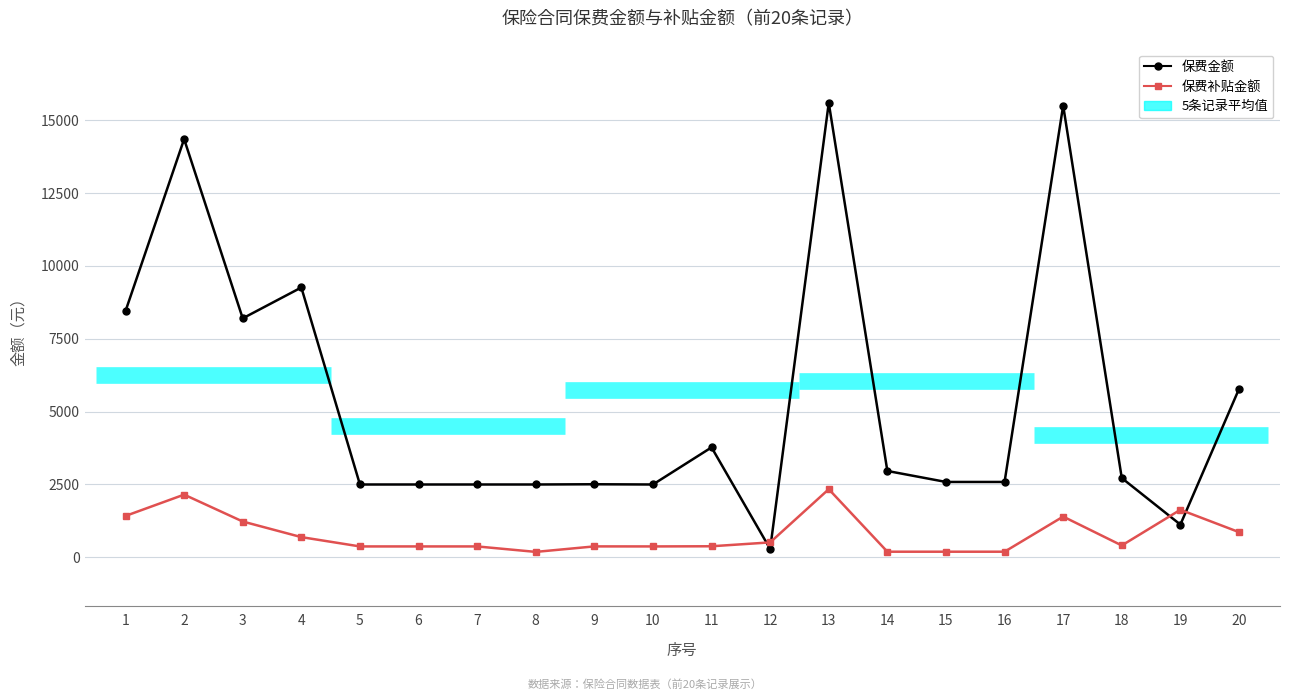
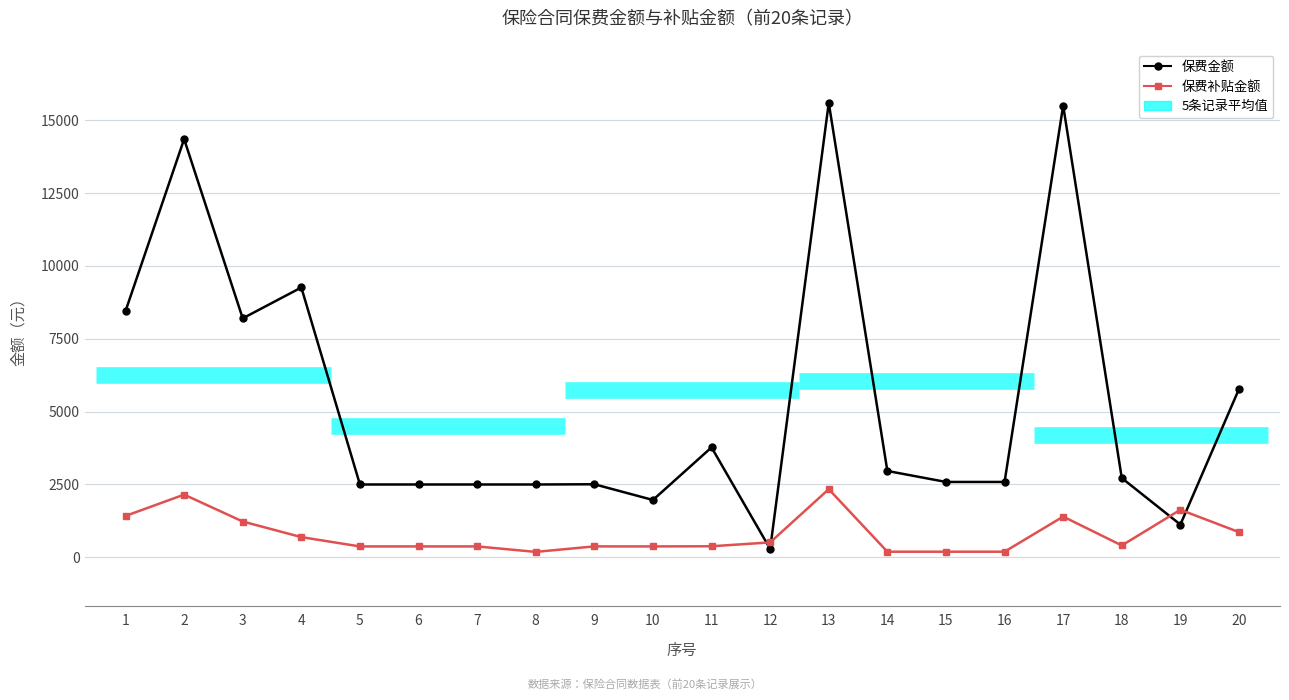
保费金额, 10: 2500 -> 2000
